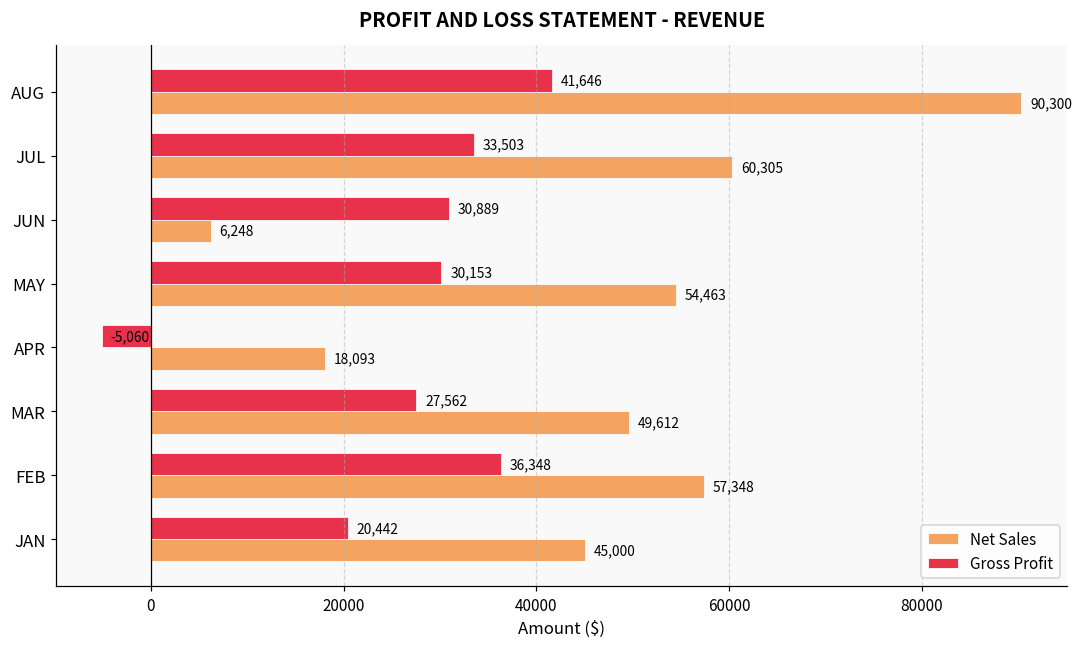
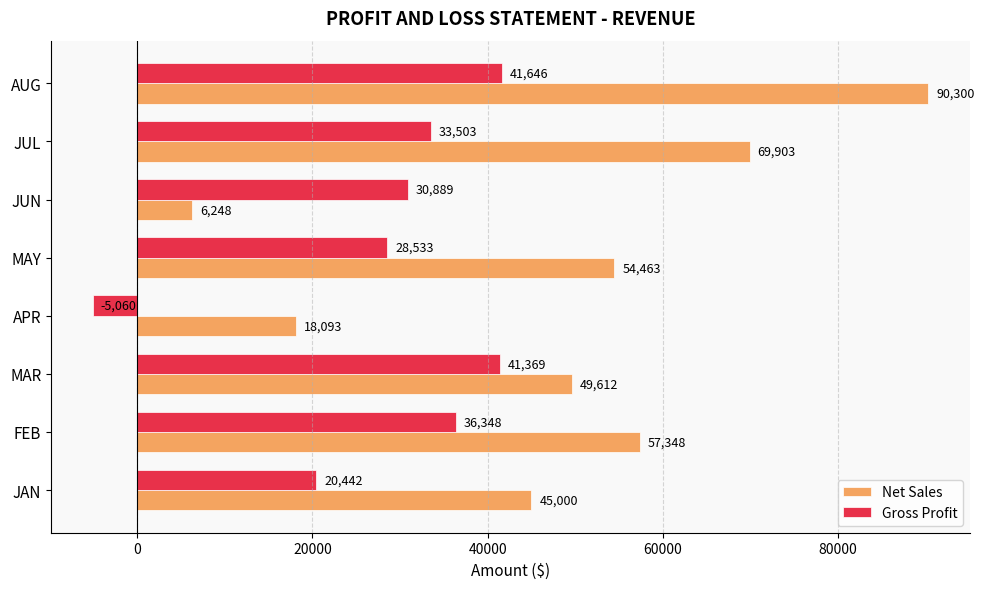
Net Sales, JUL: 60,305 -> 69,903
Gross Profit, MAY: 30,153 -> 28,533
Gross Profit, MAR: 27,562 -> 41,369
